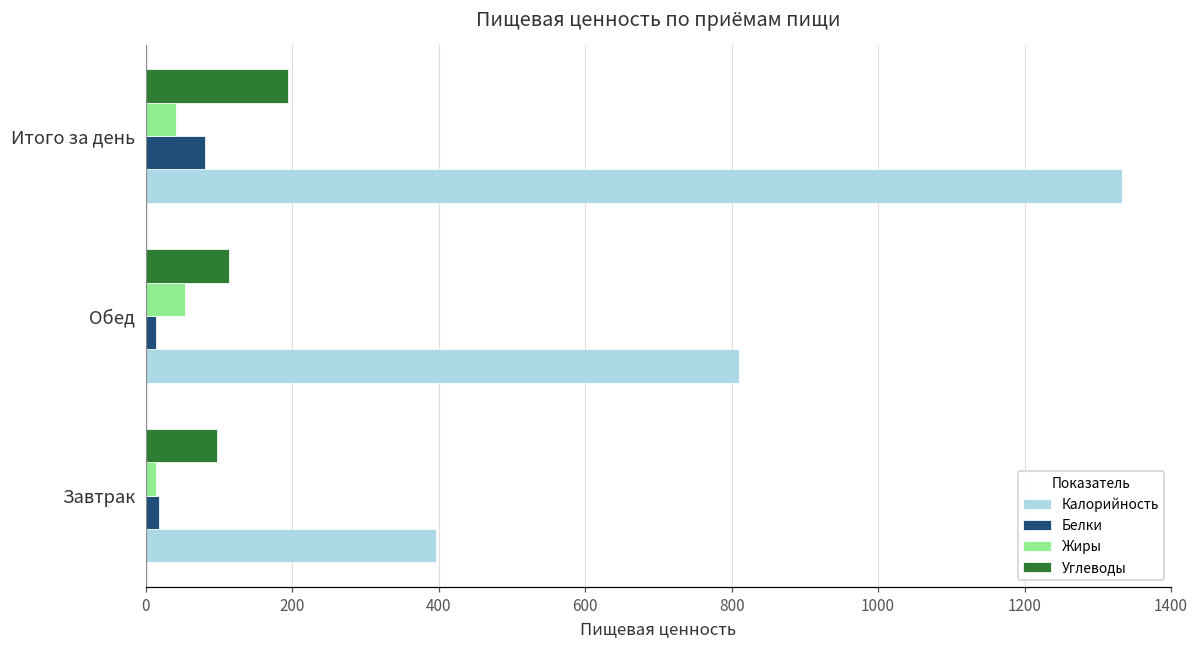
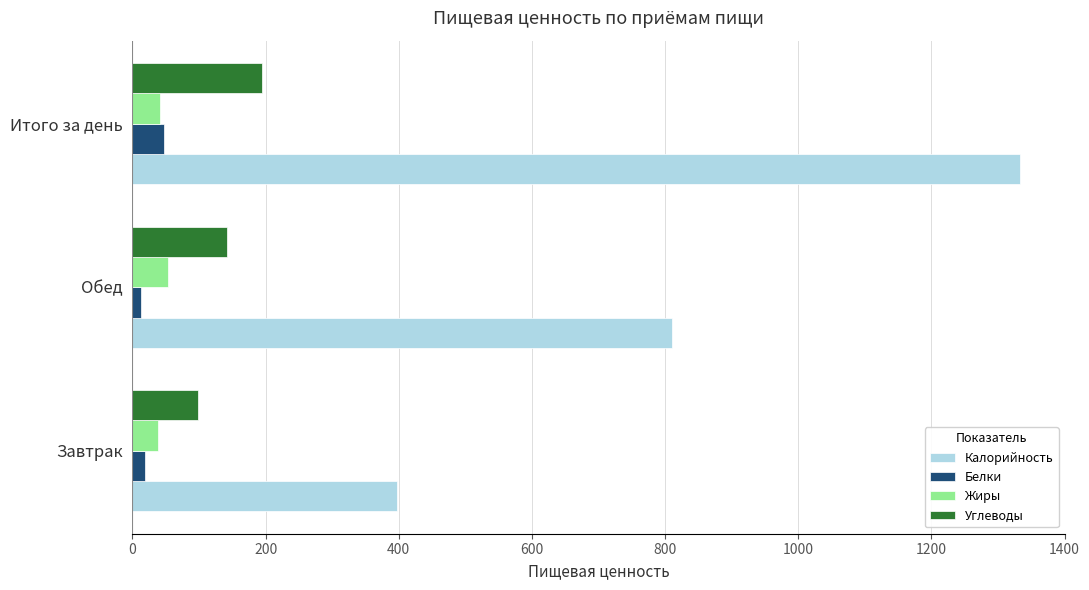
Белки, Итого за день: 80 -> 50
Углеводы, Обед: 110 -> 140
Жиры, Завтрак: 10 -> 40
